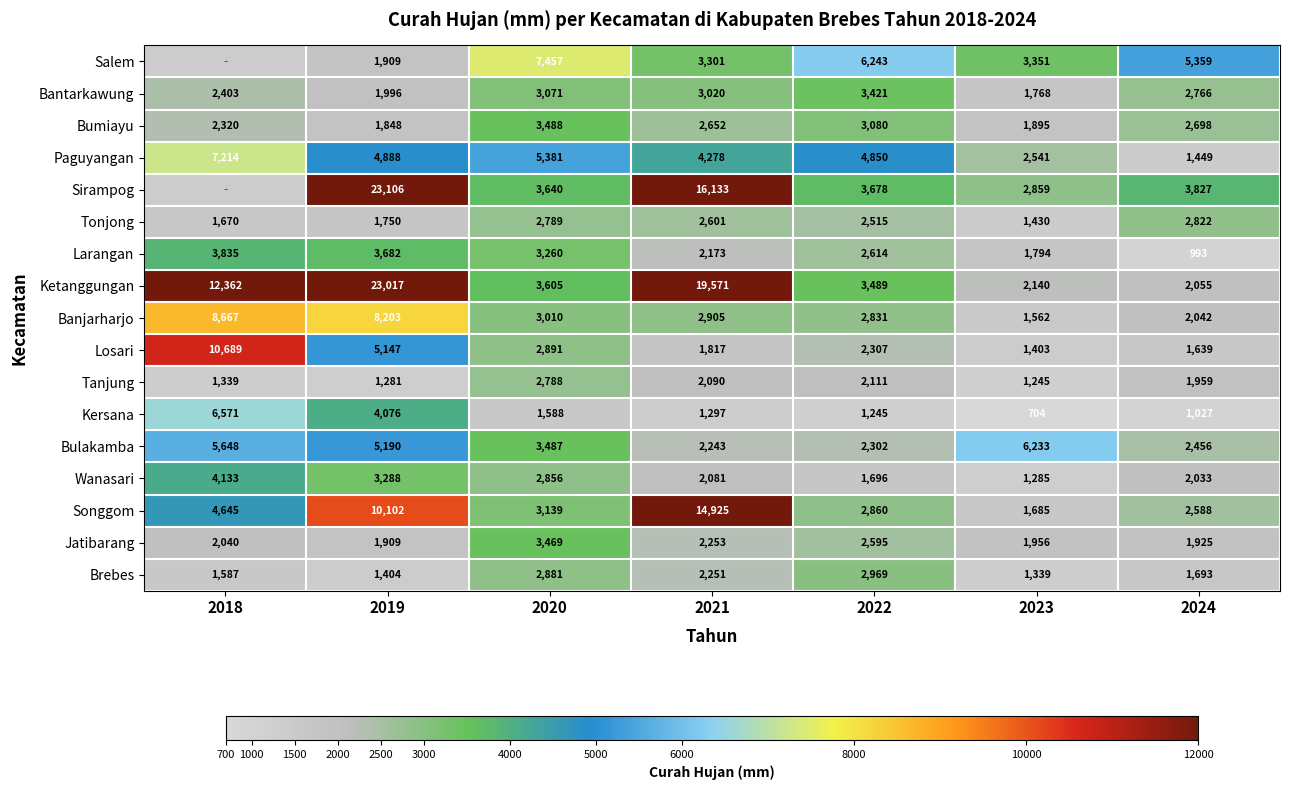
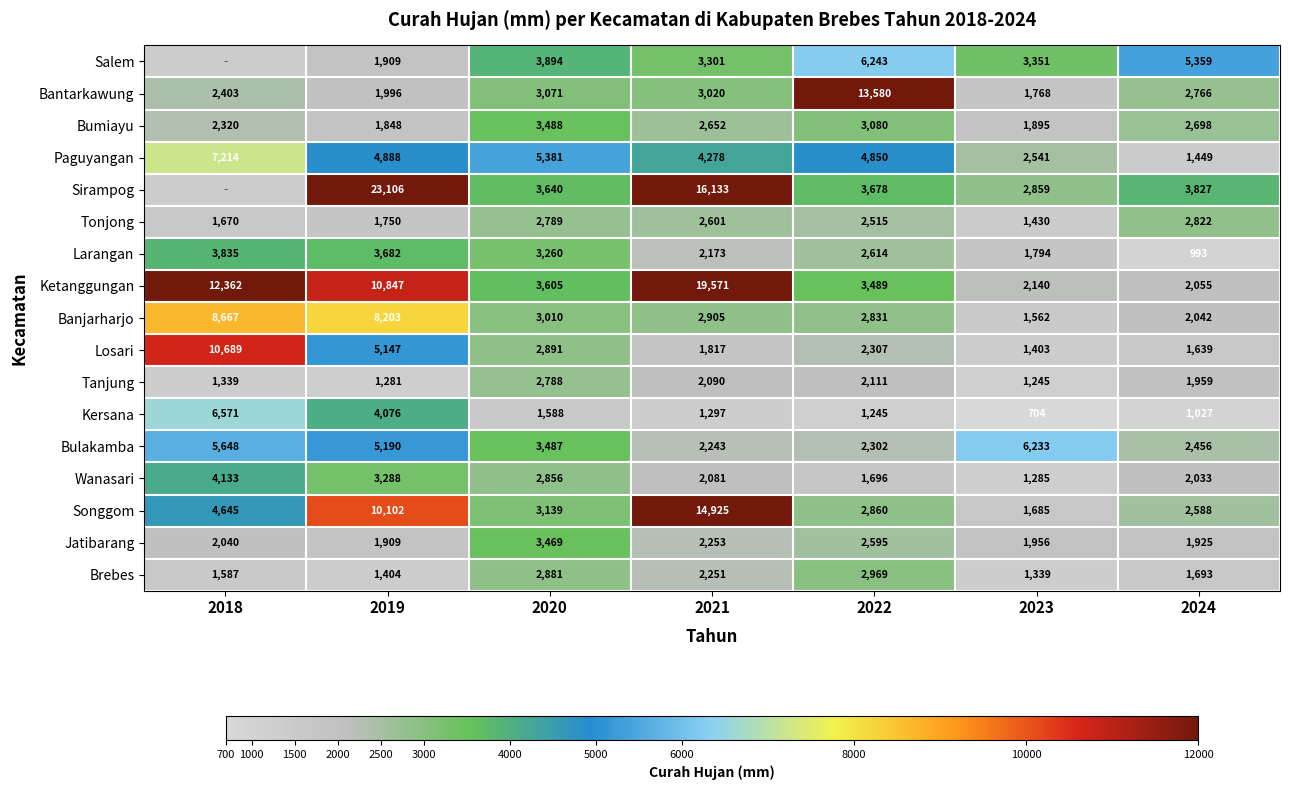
Salem, 2020: 7,457 -> 3,894
Bantarkawung, 2022: 3,421 -> 13,580
Ketanggungan, 2019: 23,017 -> 10,847
